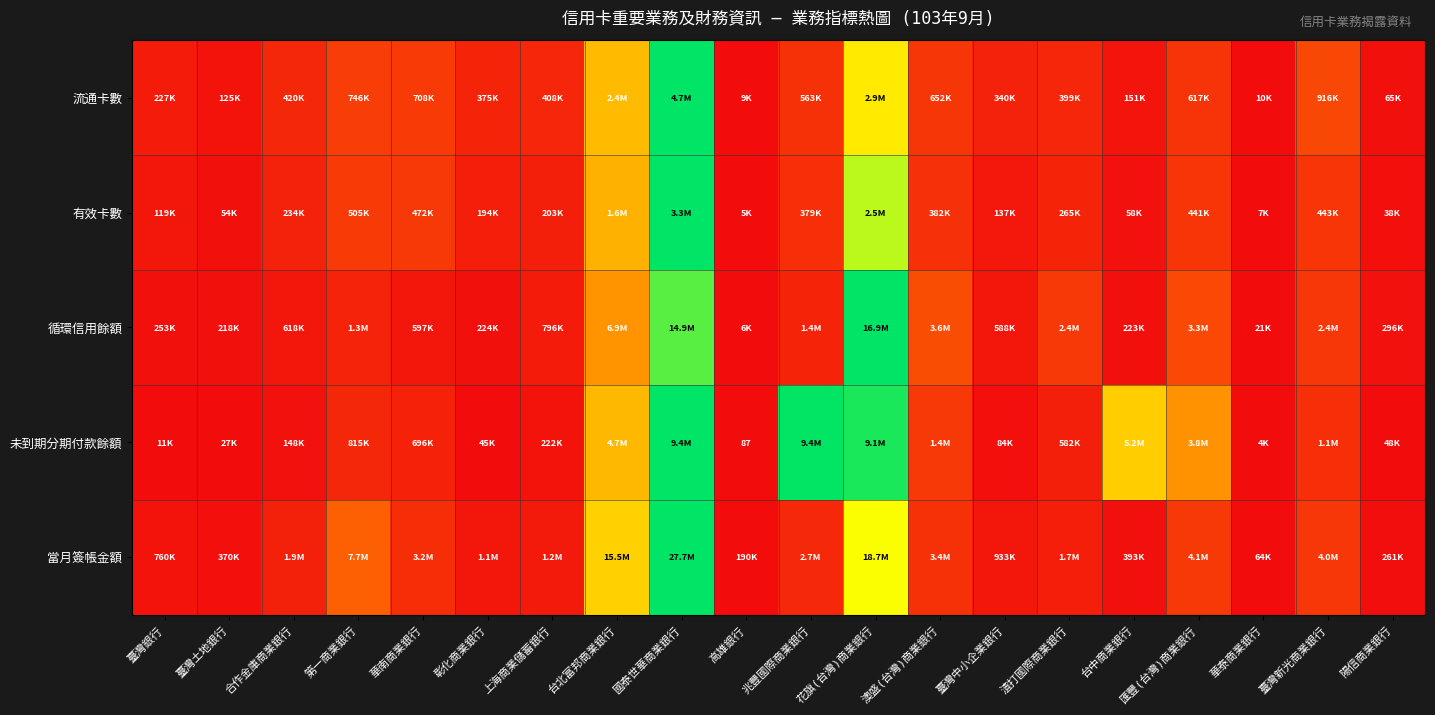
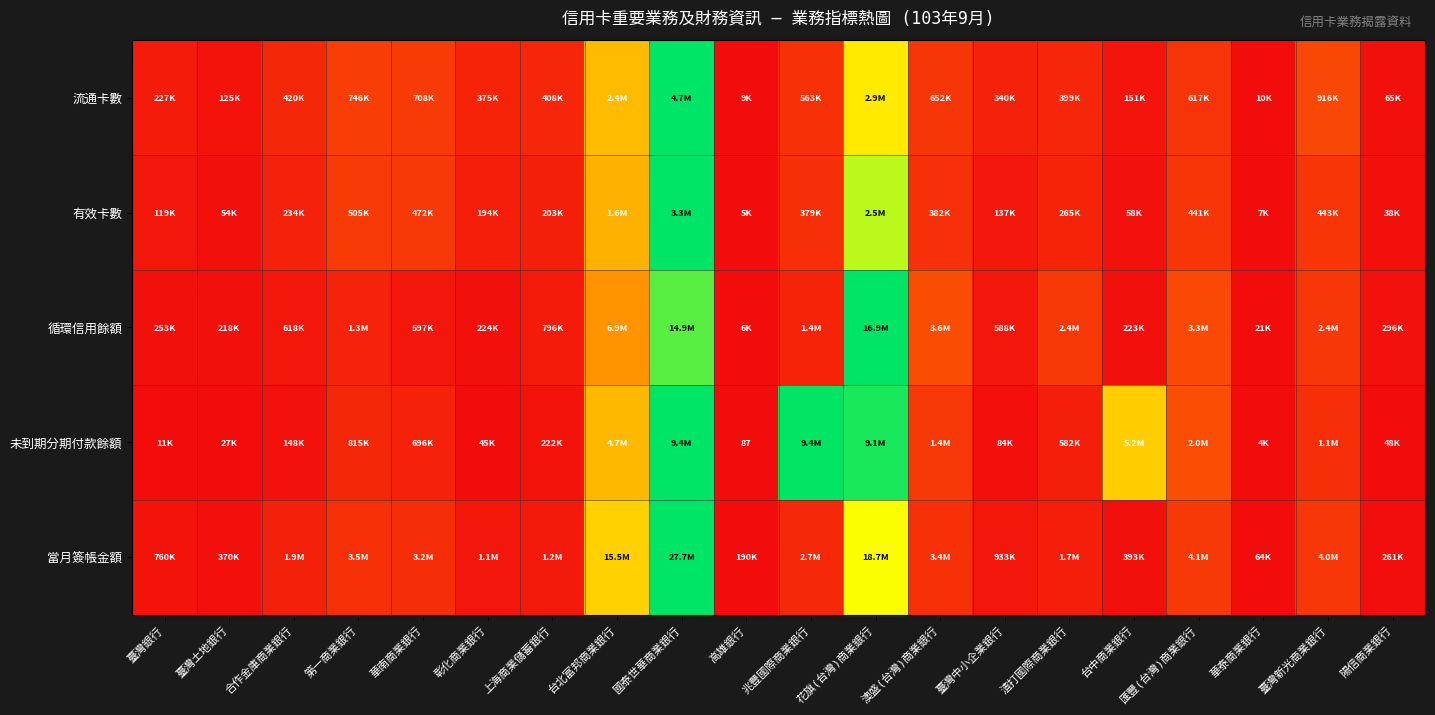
未到期分期付款餘額, 匯豐(台灣)商業銀行: 3.8M -> 2.0M
當月簽帳金額, 第一商業銀行: 7.7M -> 3.5M
